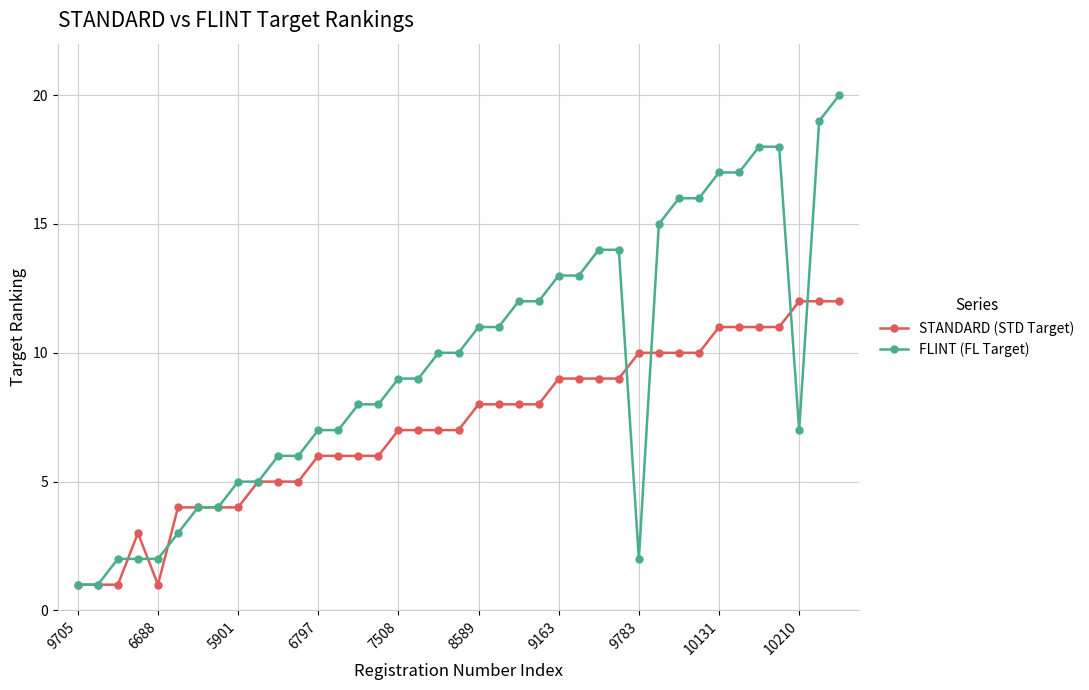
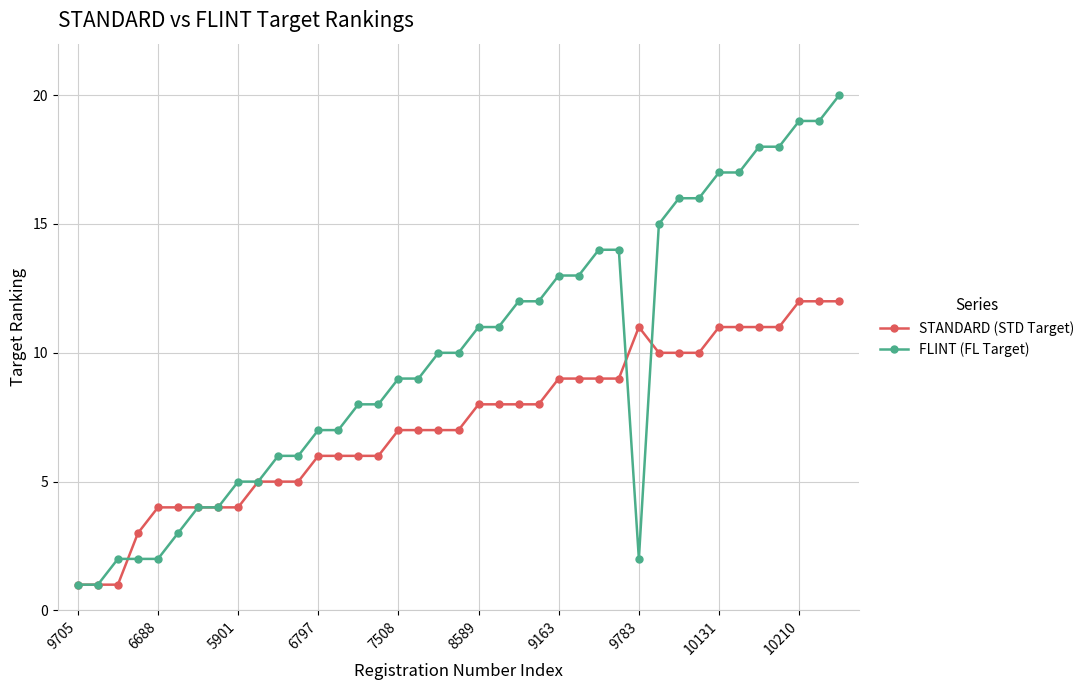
STANDARD (STD Target), 6688: 1 -> 4
STANDARD (STD Target), 9783: 10 -> 11
FLINT (FL Target), 10210: 7 -> 19
